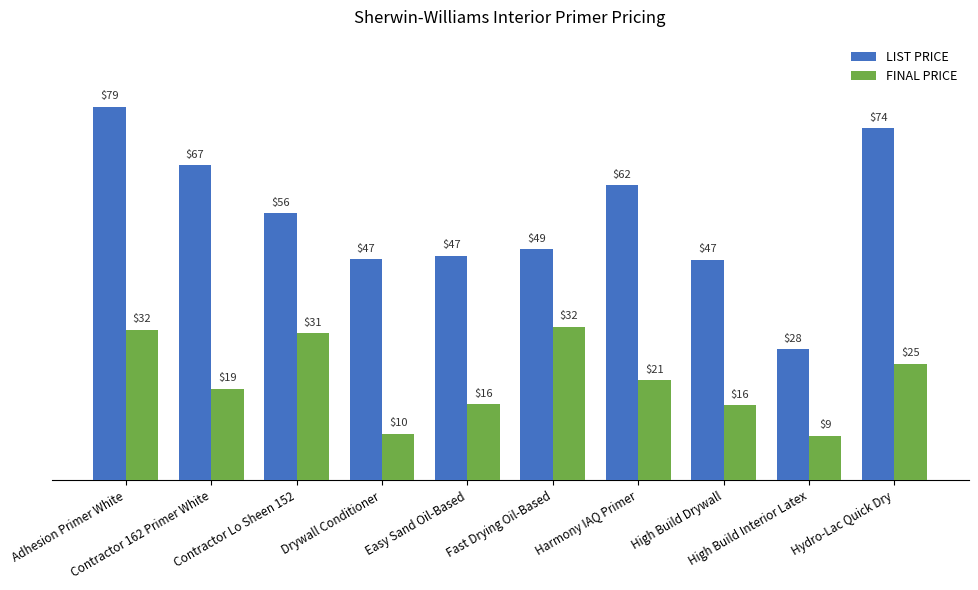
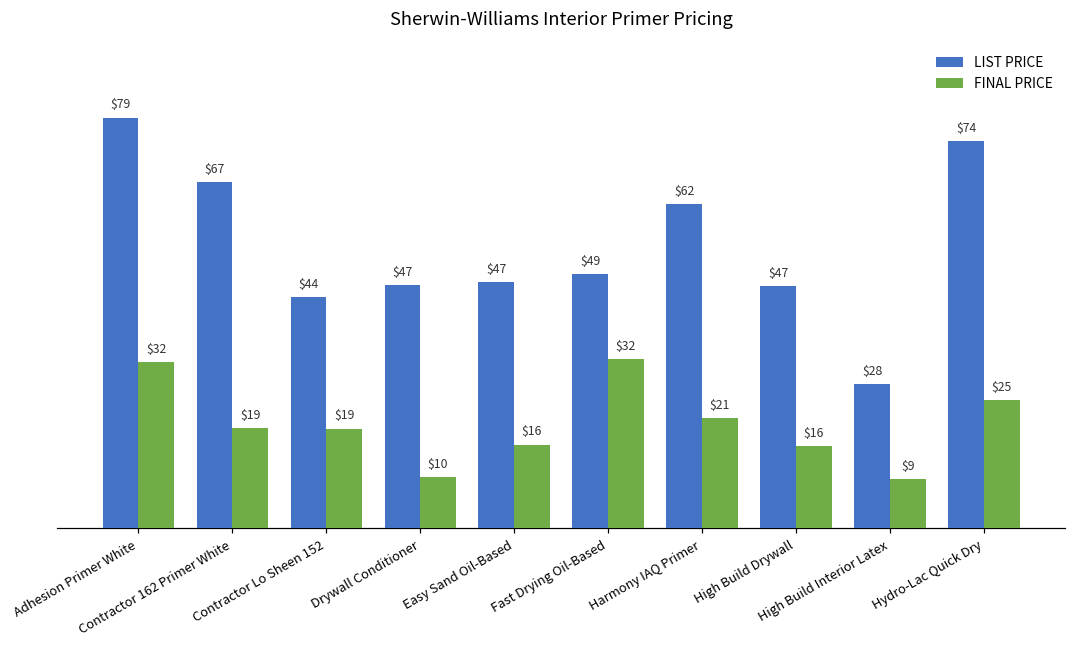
LIST PRICE, Contractor Lo Sheen 152: $56 -> $44
FINAL PRICE, Contractor Lo Sheen 152: $31 -> $19
